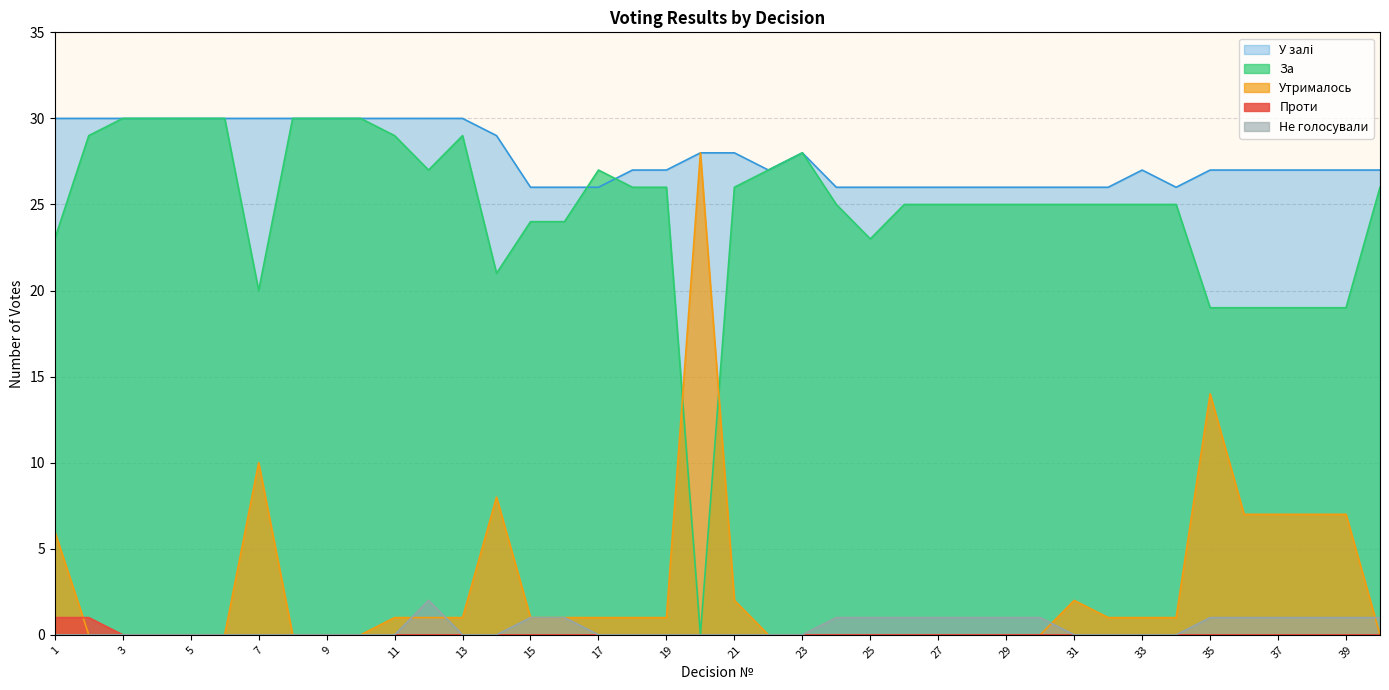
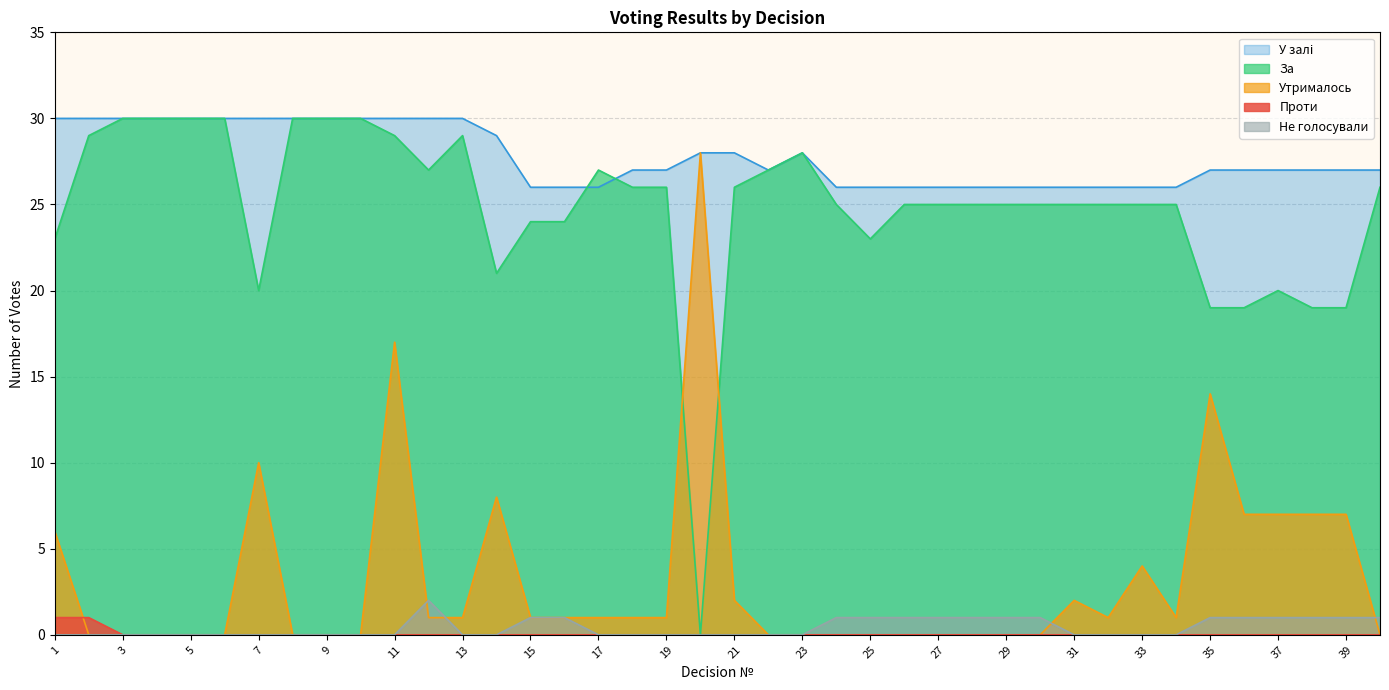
Утрималось, 11: 1 -> 17
У залі, 33: 27 -> 26
Утрималось, 33: 1 -> 4
За, 37: 19 -> 20
